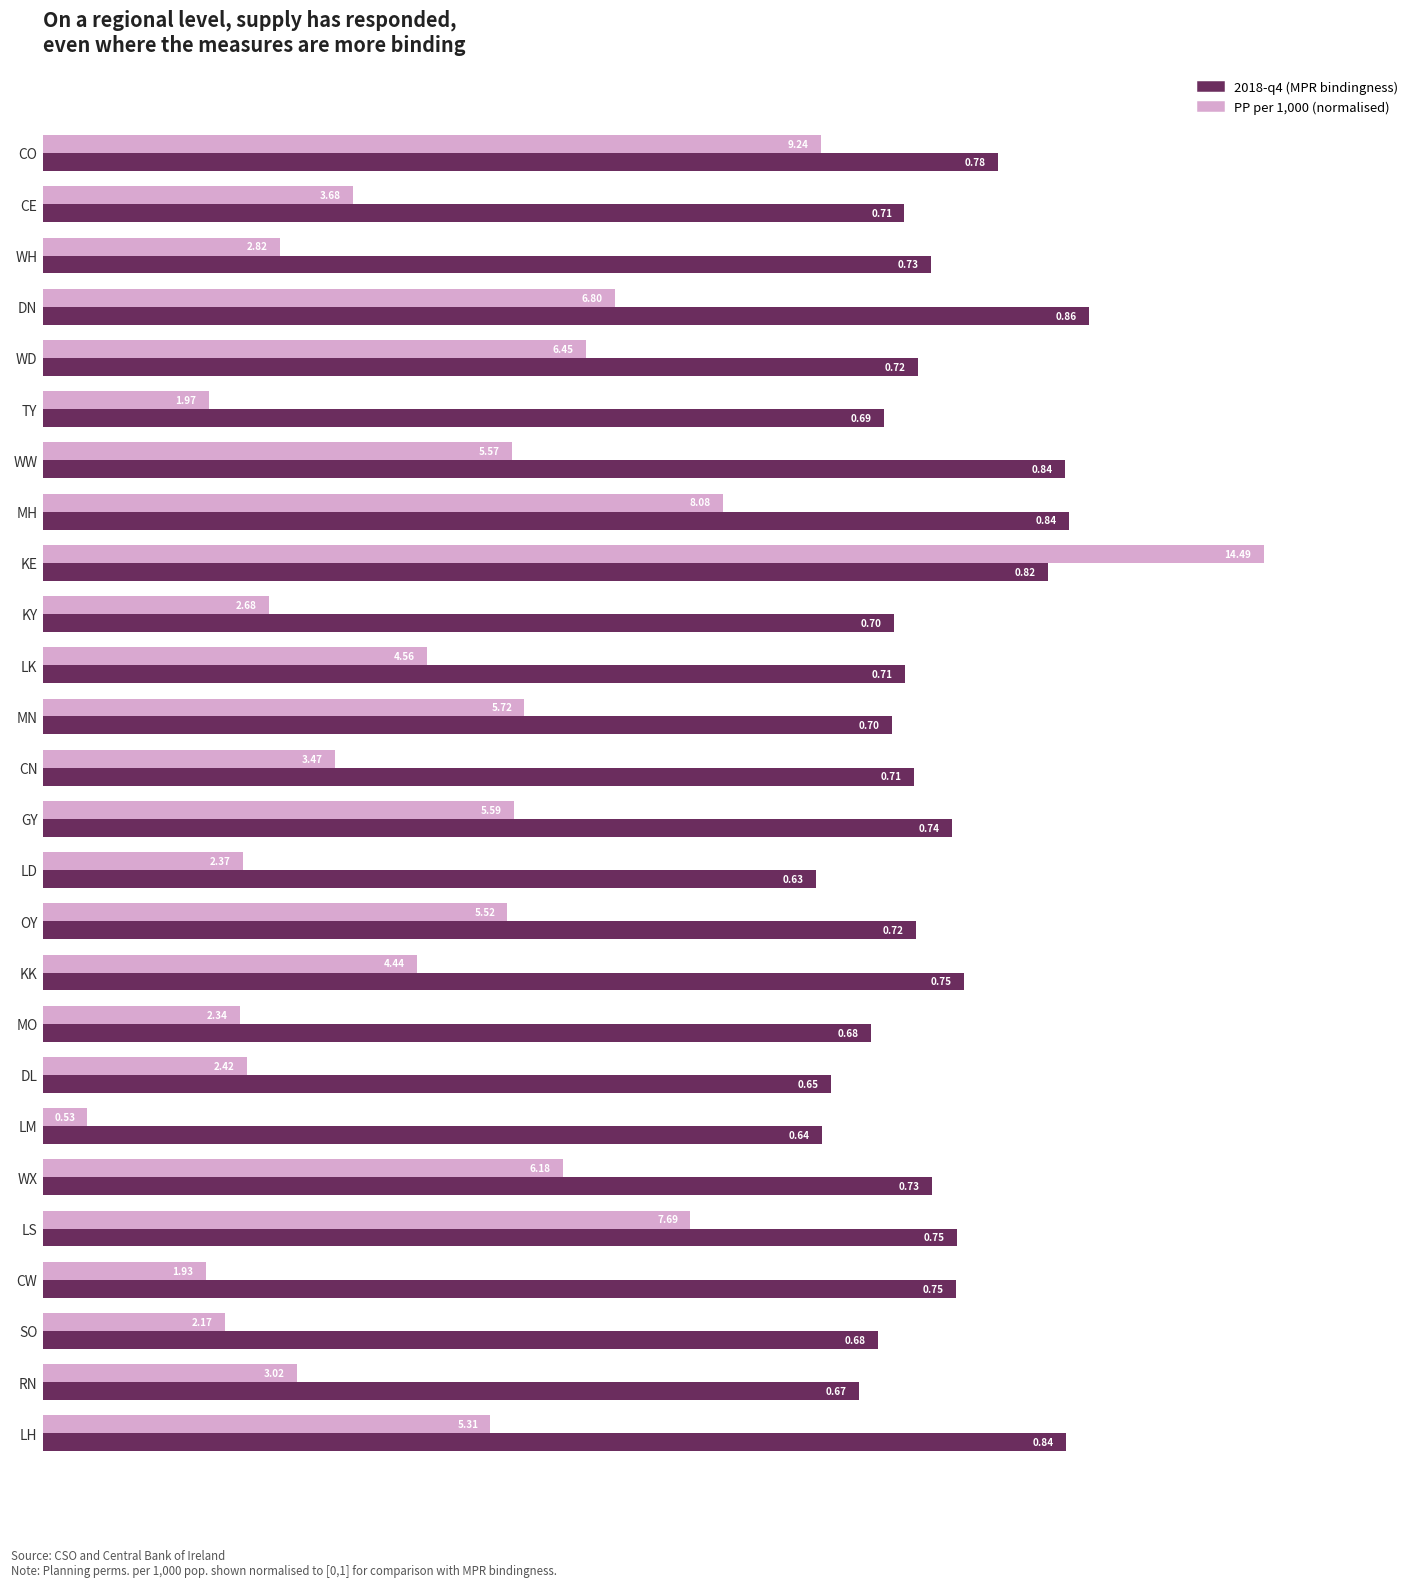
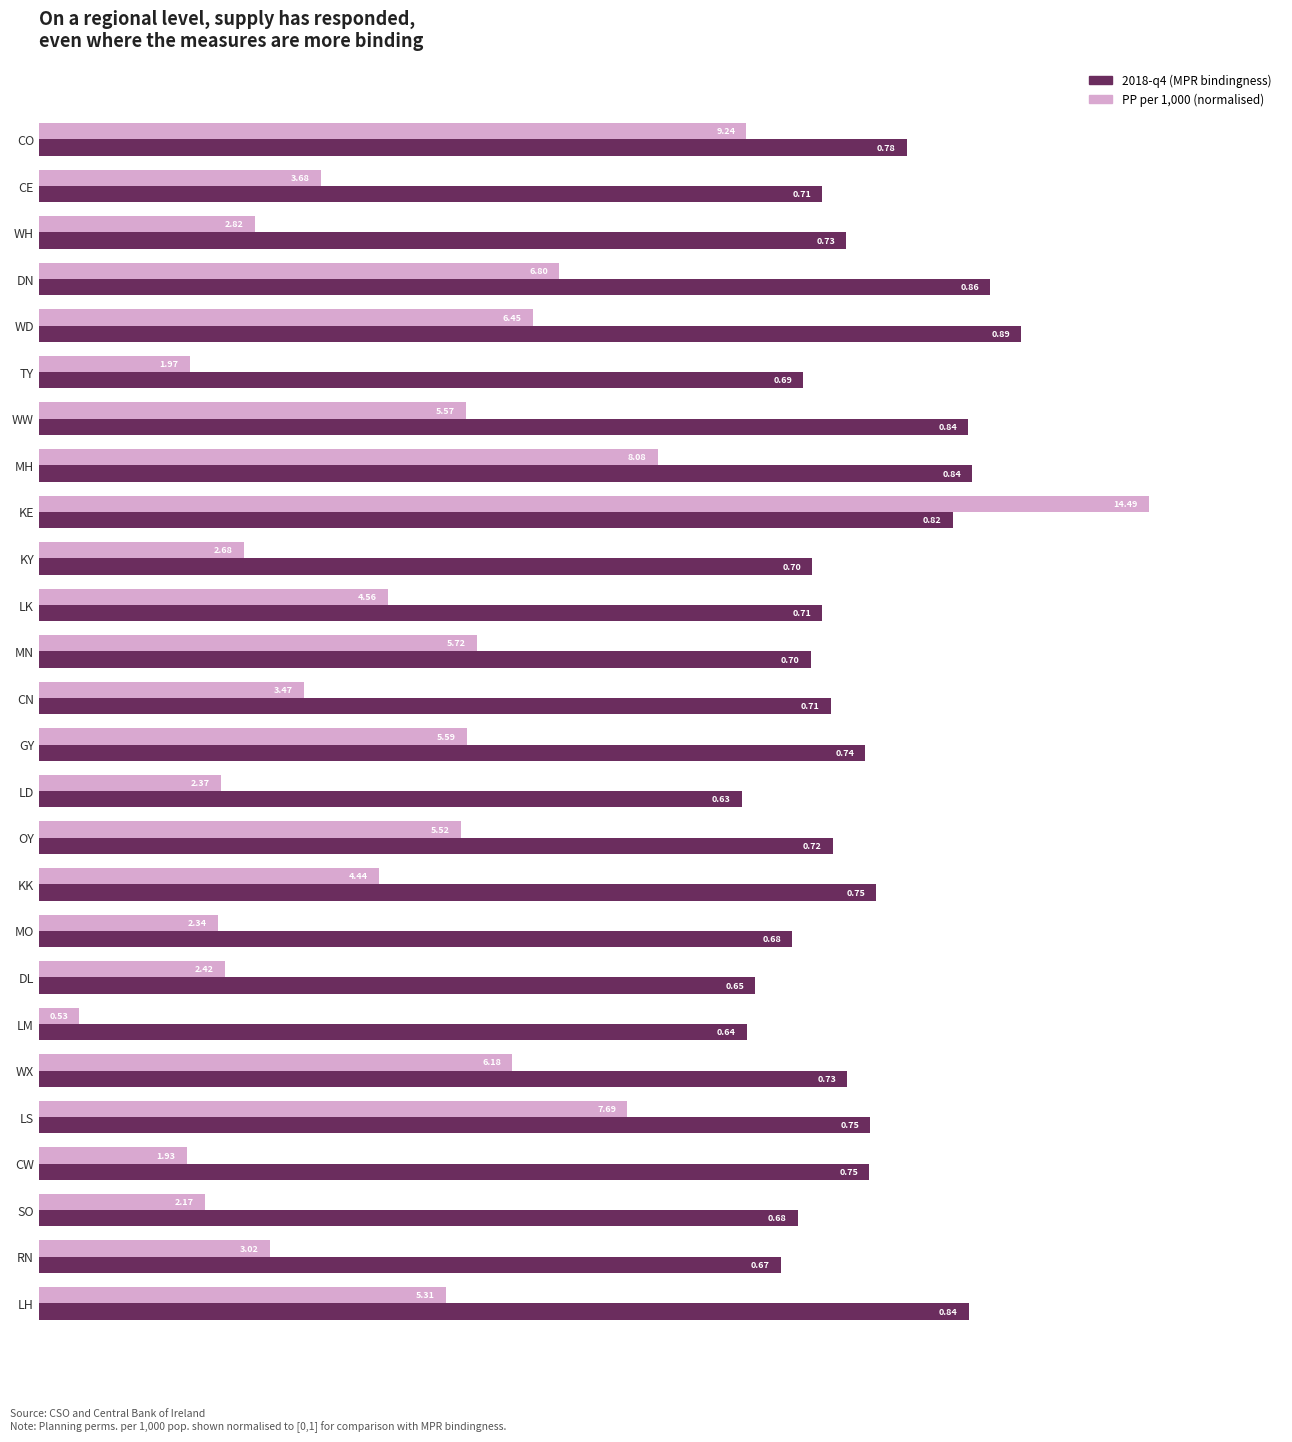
2018-q4 (MPR bindingness), WD: 0.72 -> 0.89
